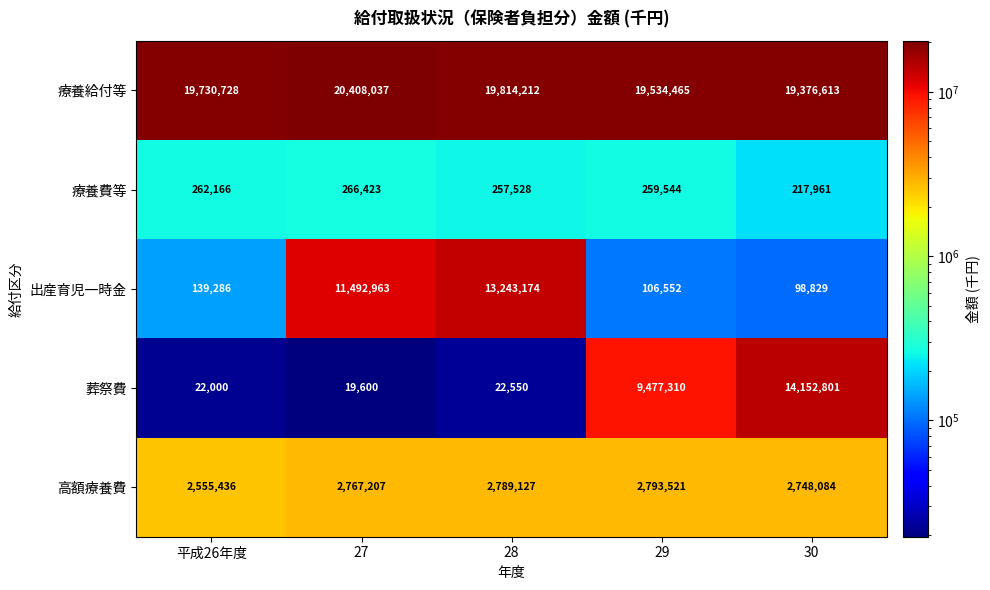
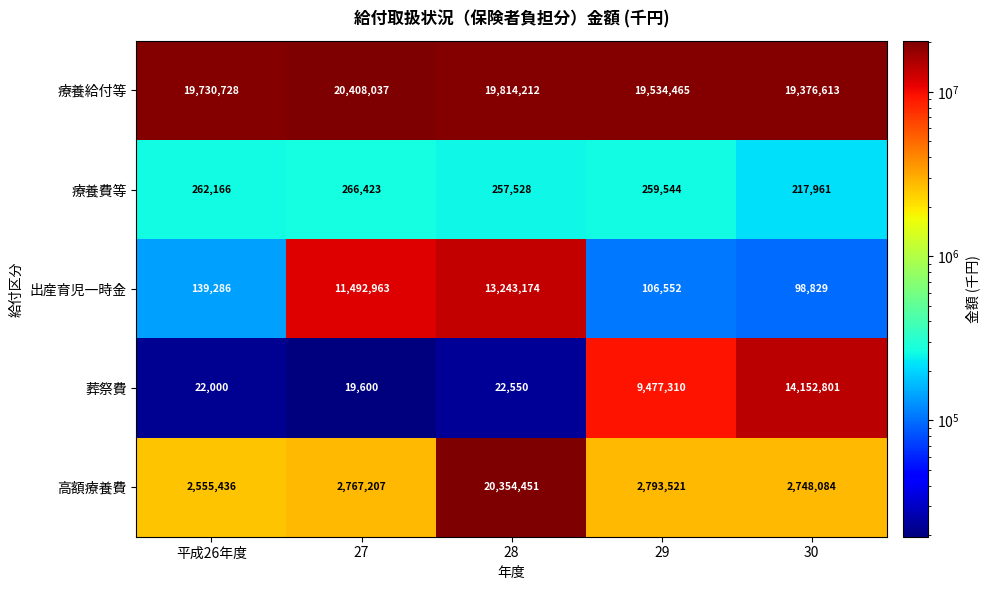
高額療養費, 28: 2,789,127 -> 20,354,451
